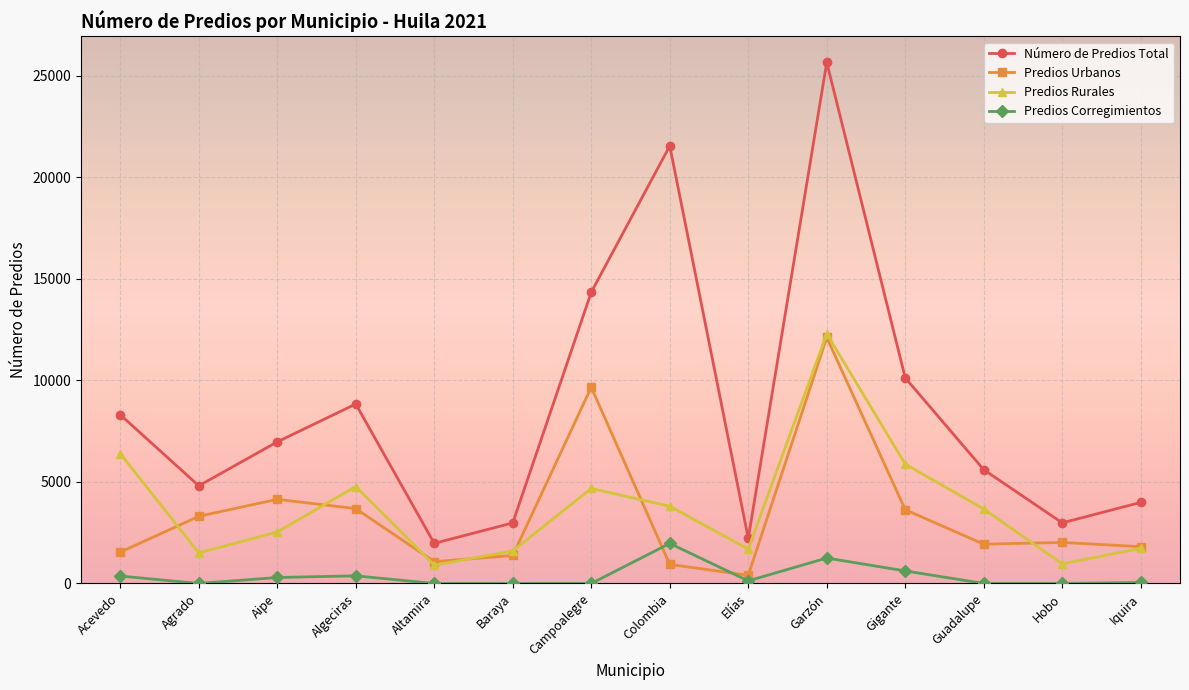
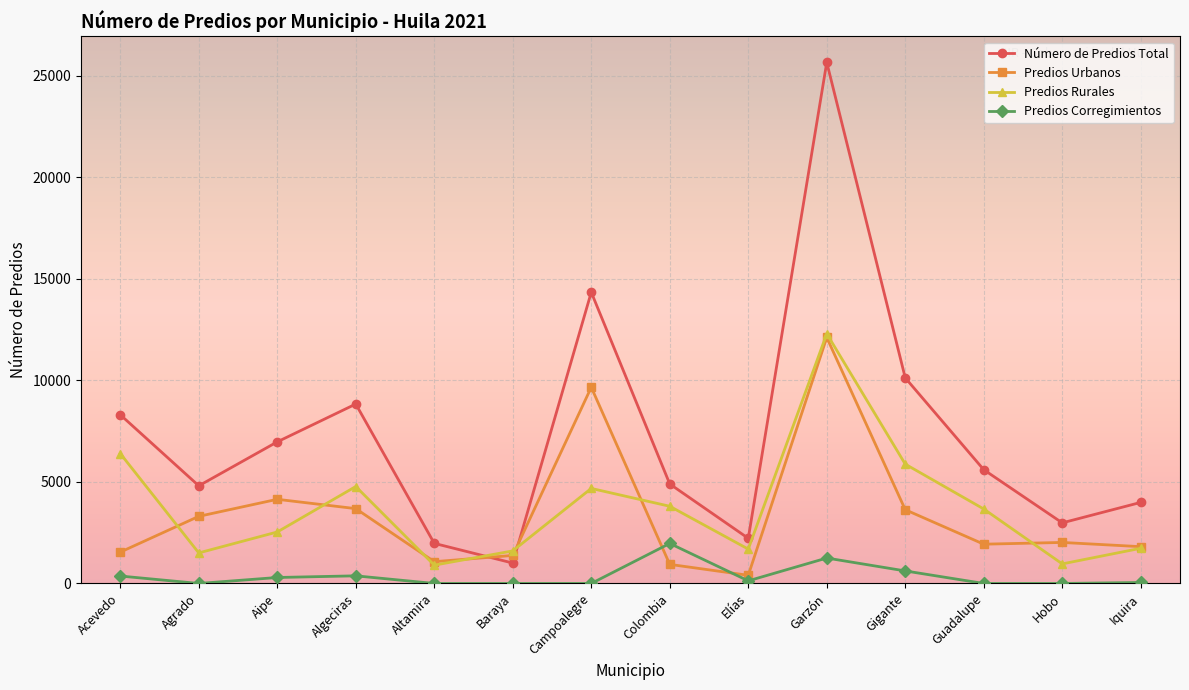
Número de Predios Total, Baraya: 3000 -> 1000
Número de Predios Total, Colombia: 21500 -> 4900
